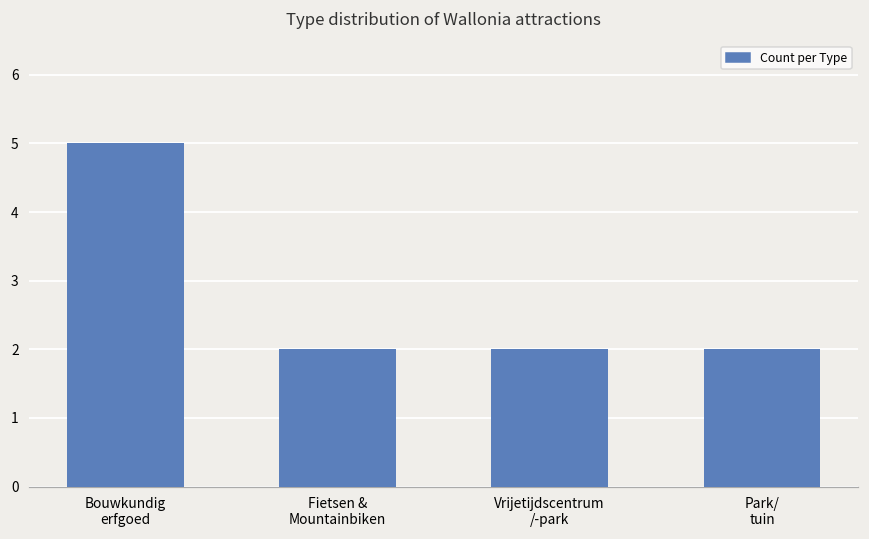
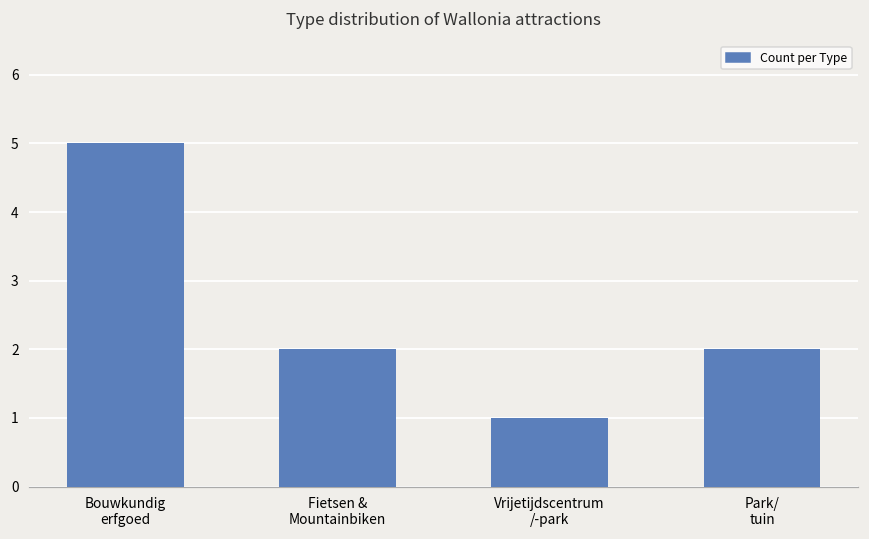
Vrijetijdscentrum /-park: 2 -> 1
